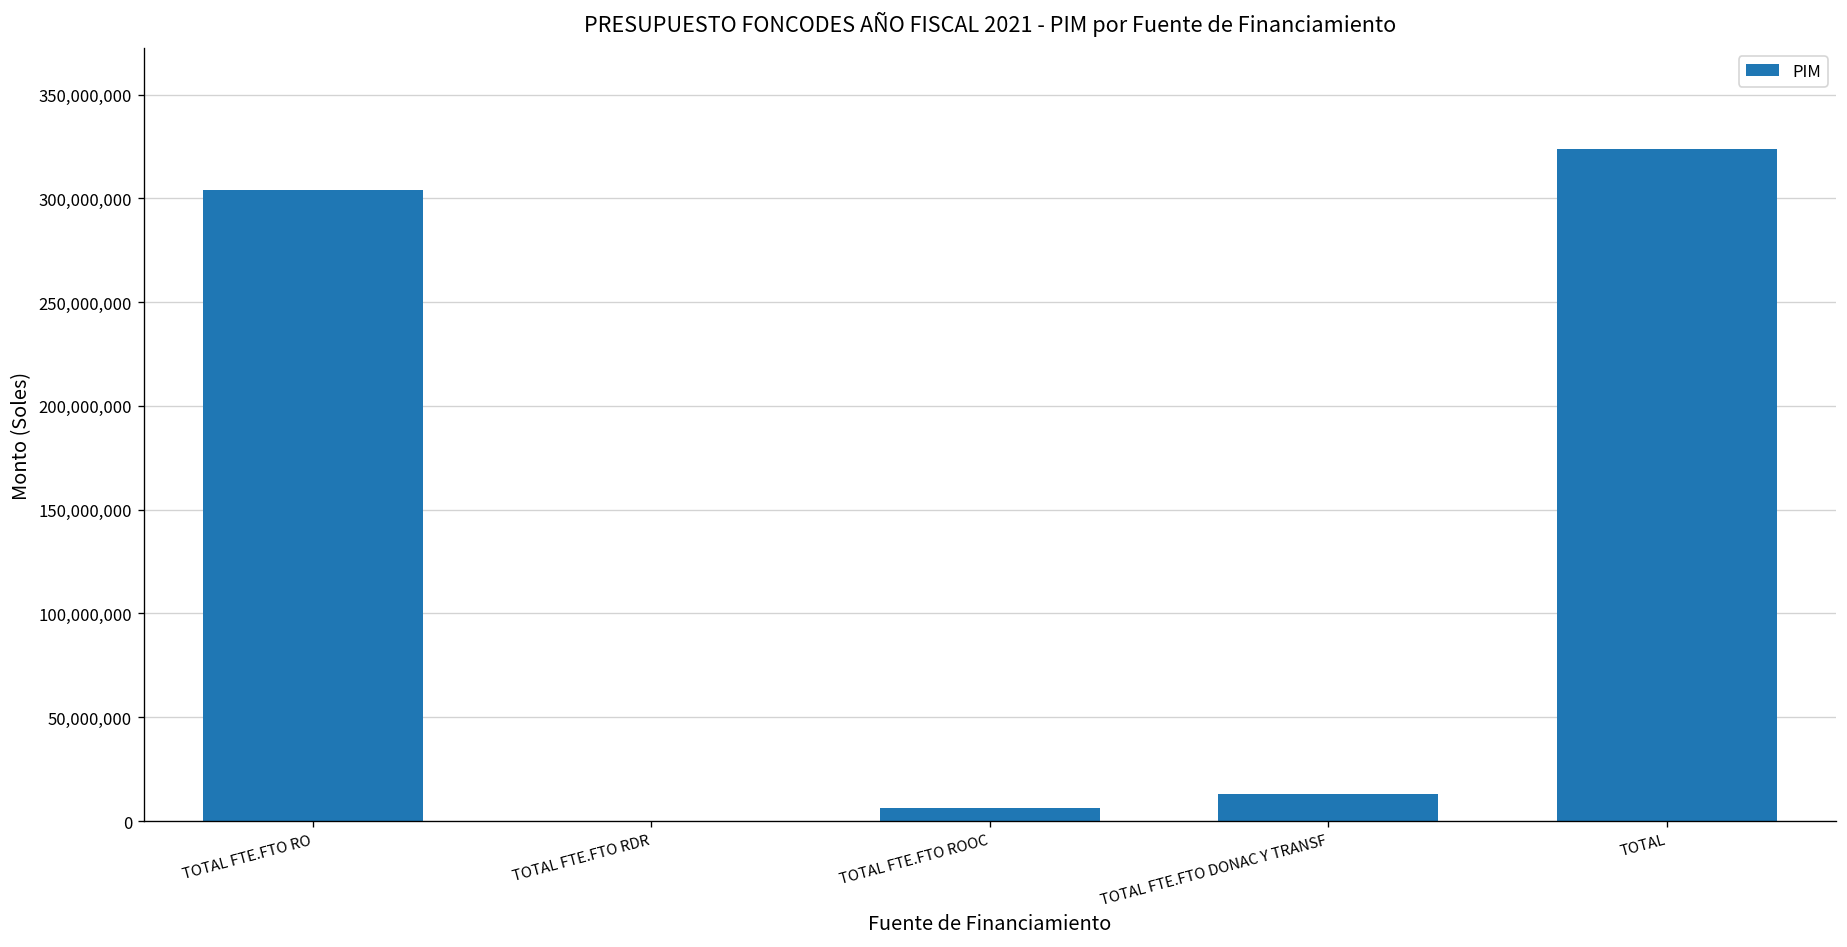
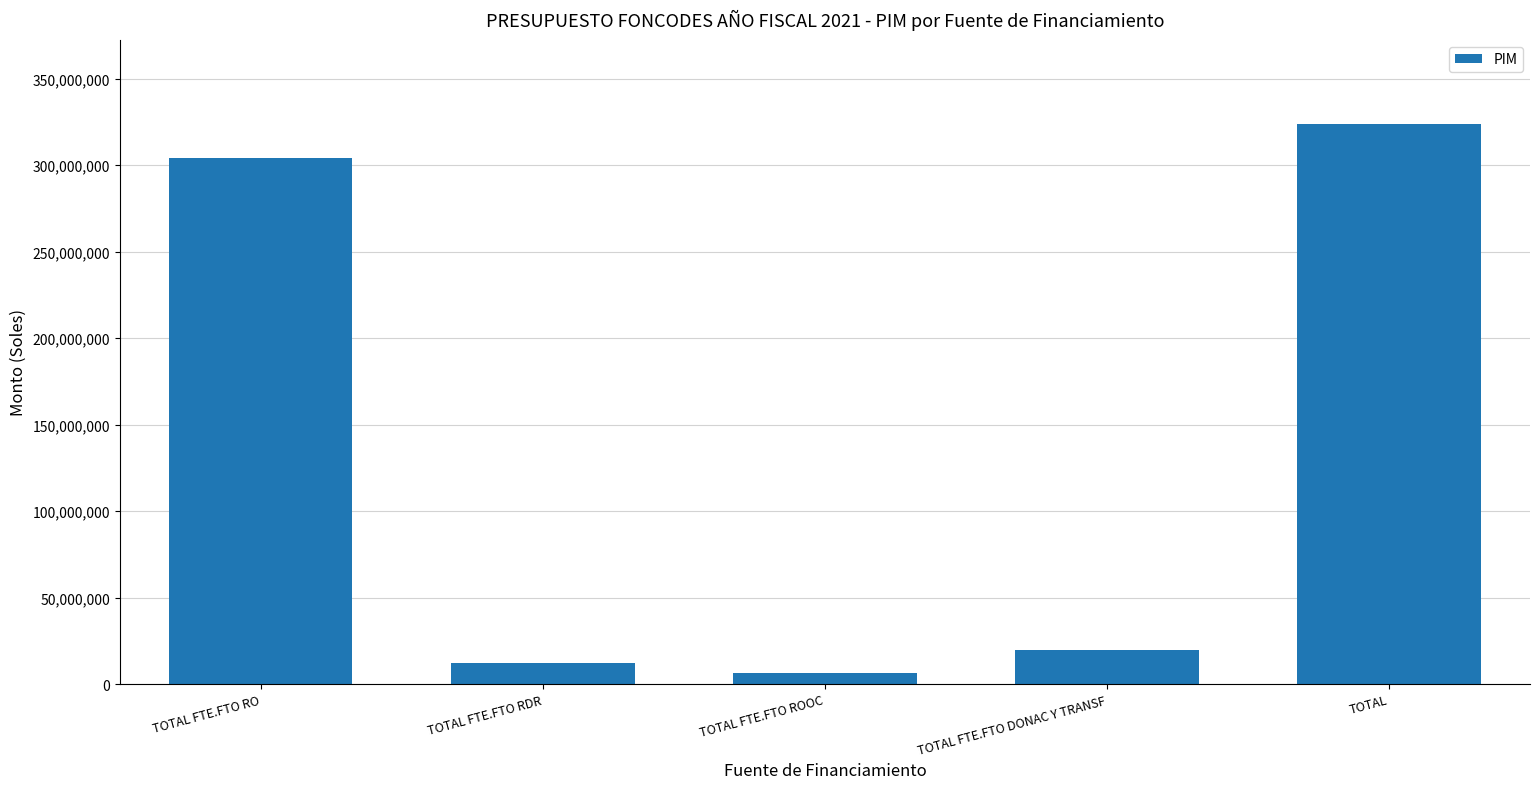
TOTAL FTE.FTO RDR: 0 -> 12,000,000
TOTAL FTE.FTO DONAC Y TRANSF: 13,000,000 -> 19,000,000
